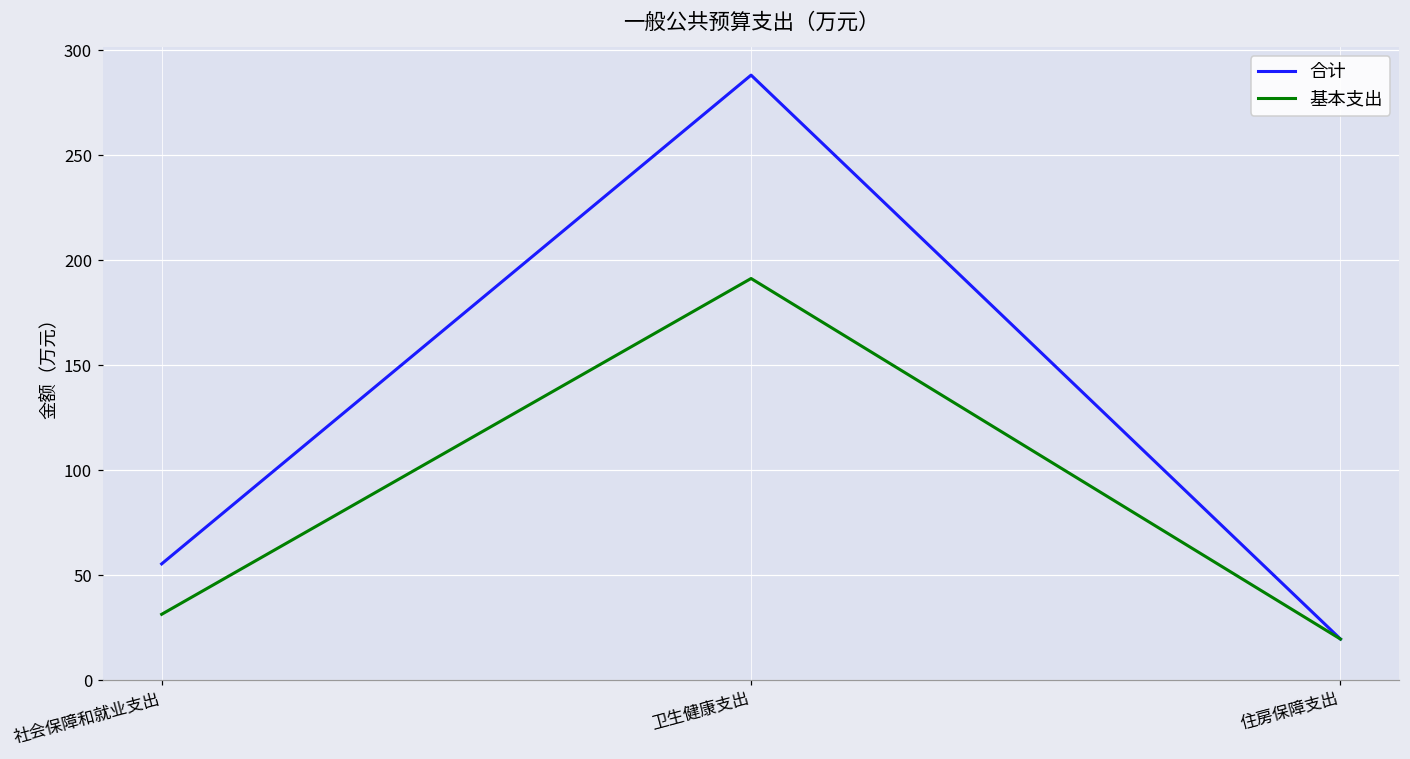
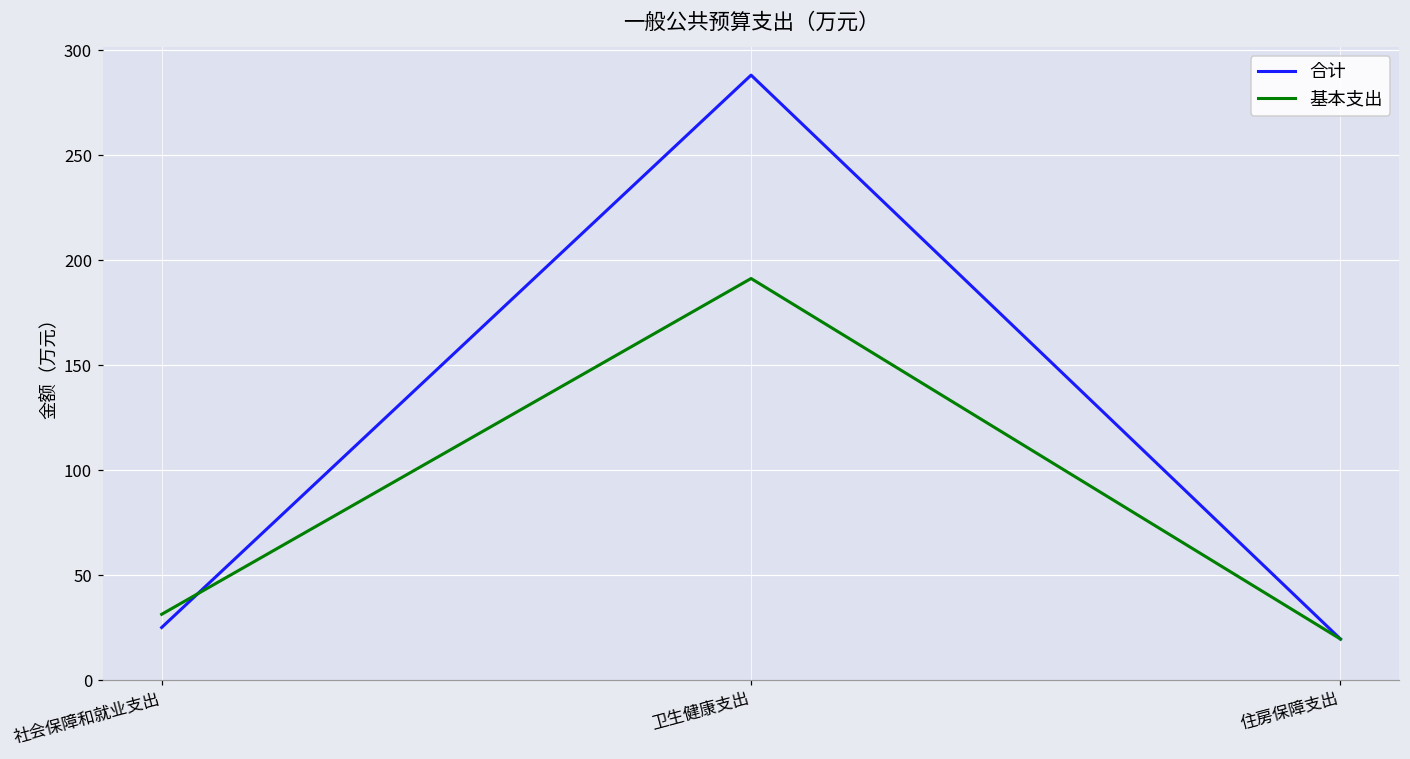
合计, 社会保障和就业支出: 55 -> 25
